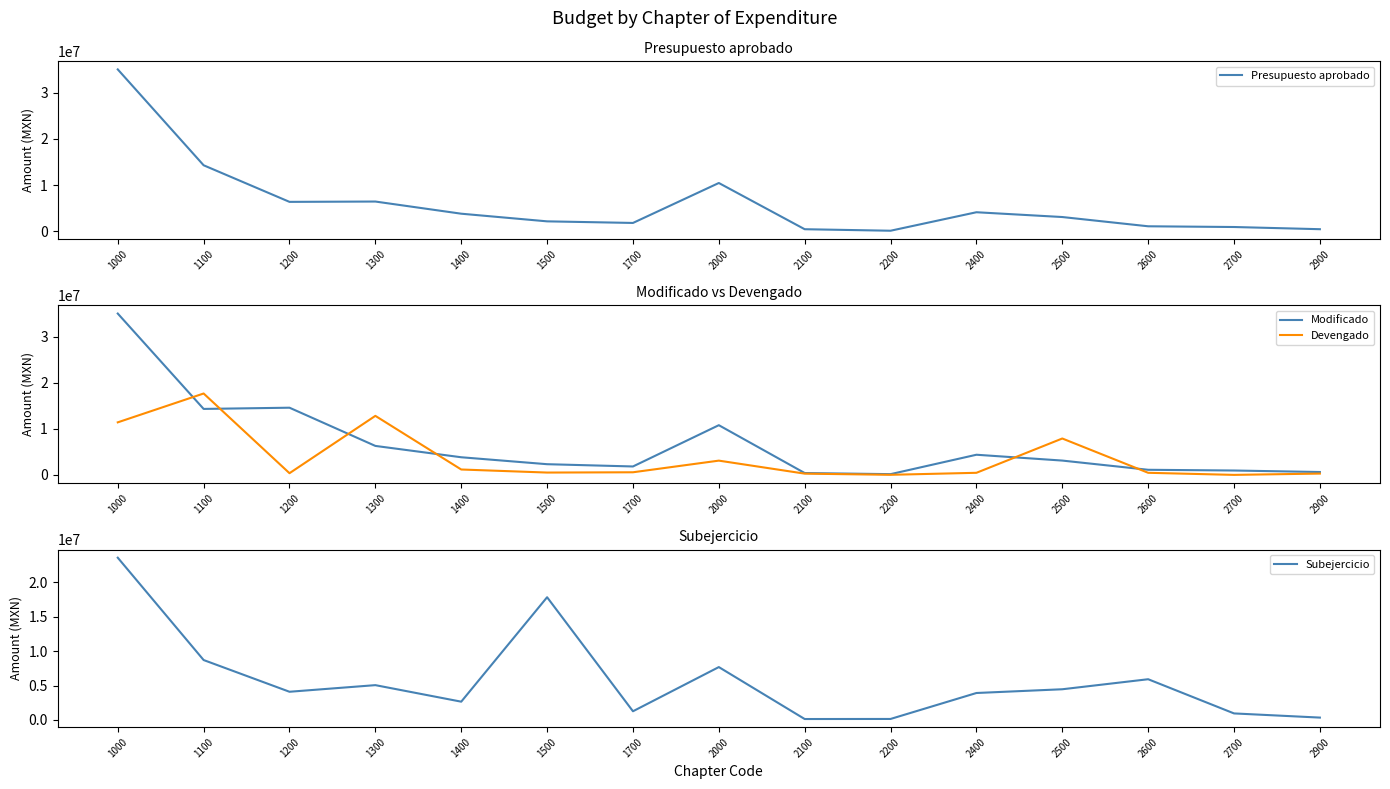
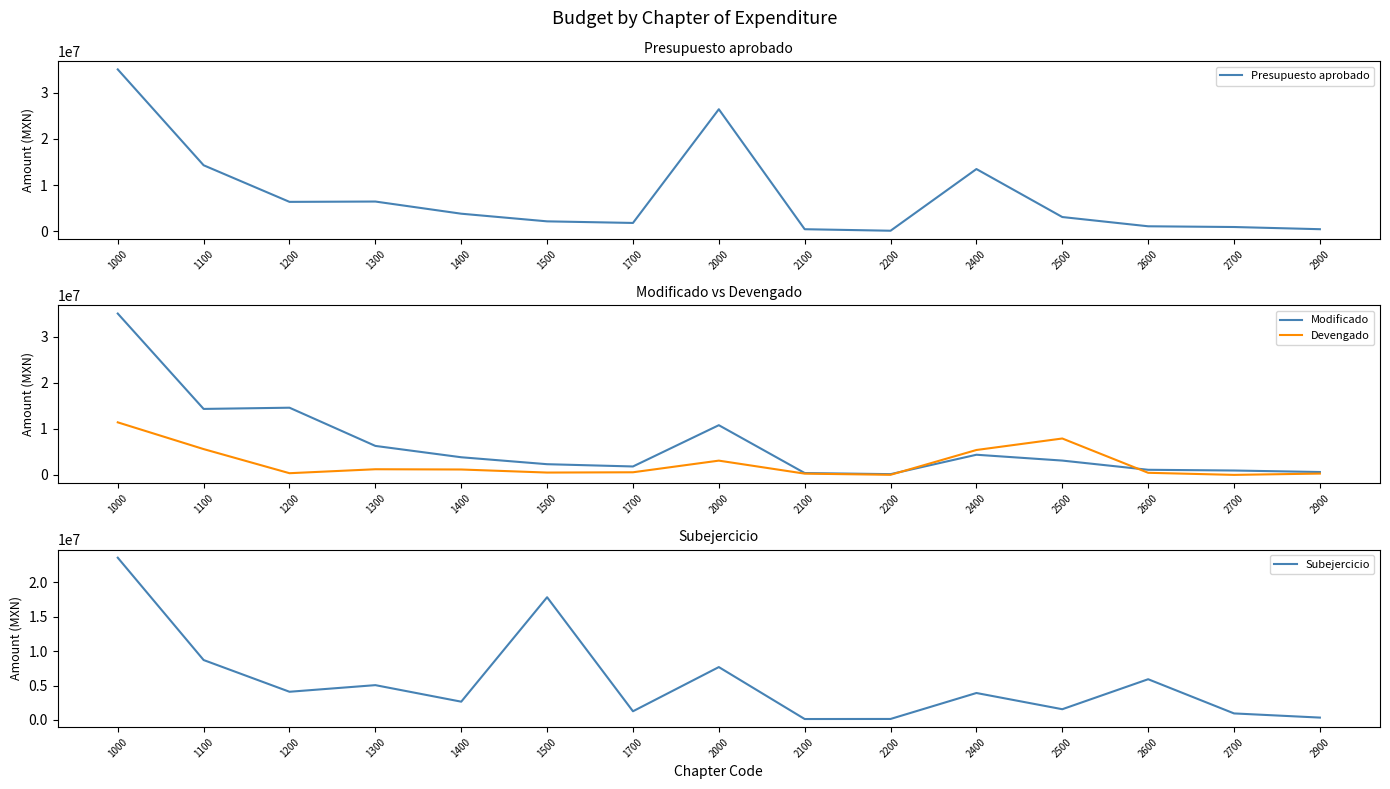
Presupuesto aprobado, 2000: 10000000 -> 26000000
Presupuesto aprobado, 2400: 4000000 -> 13000000
Modificado vs Devengado, Devengado, 1100: 18000000 -> 6000000
Modificado vs Devengado, Devengado, 1300: 13000000 -> 1000000
Modificado vs Devengado, Devengado, 2400: 0 -> 5000000
Subejercicio, 2500: 4000000 -> 2000000
